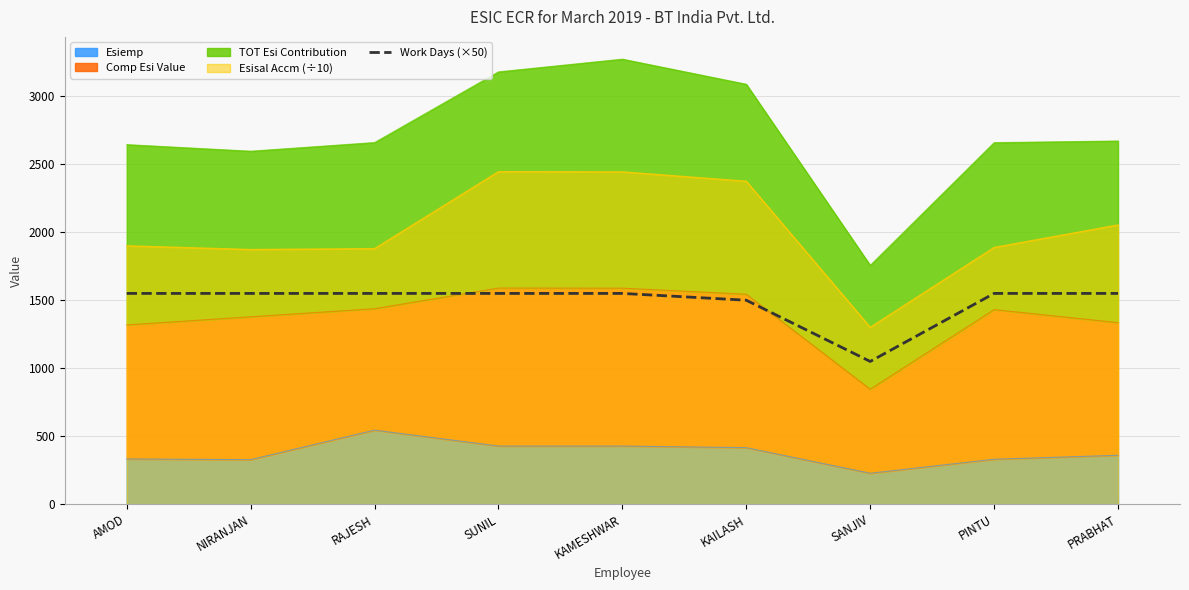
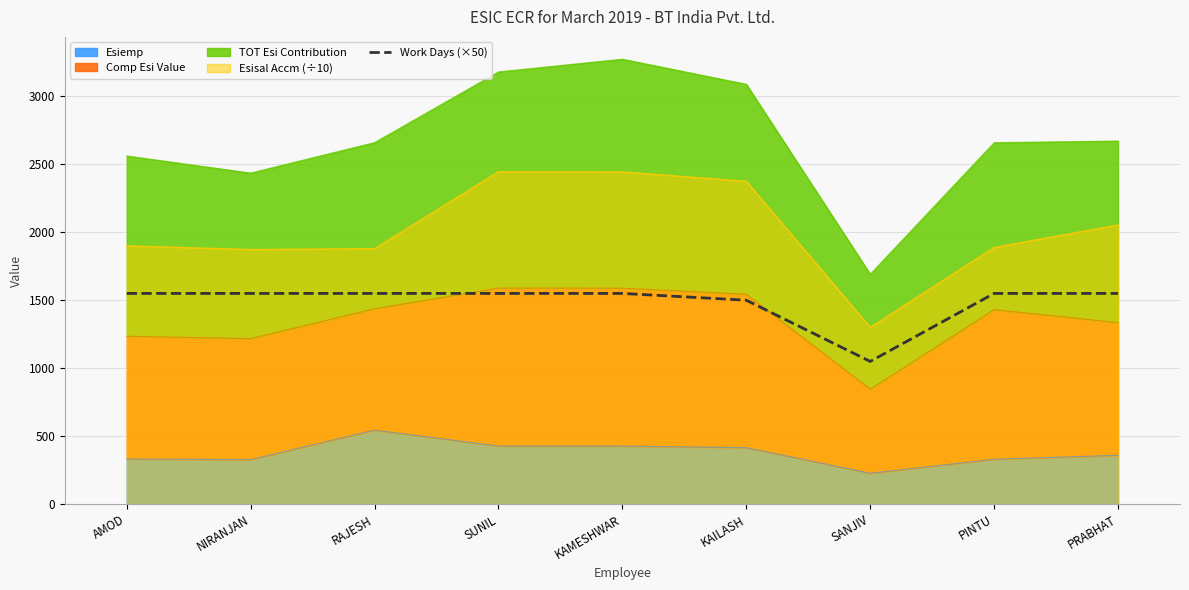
Comp Esi Value, AMOD: 990 -> 900
Comp Esi Value, NIRANJAN: 1050 -> 890
TOT Esi Contribution, SANJIV: 910 -> 850
